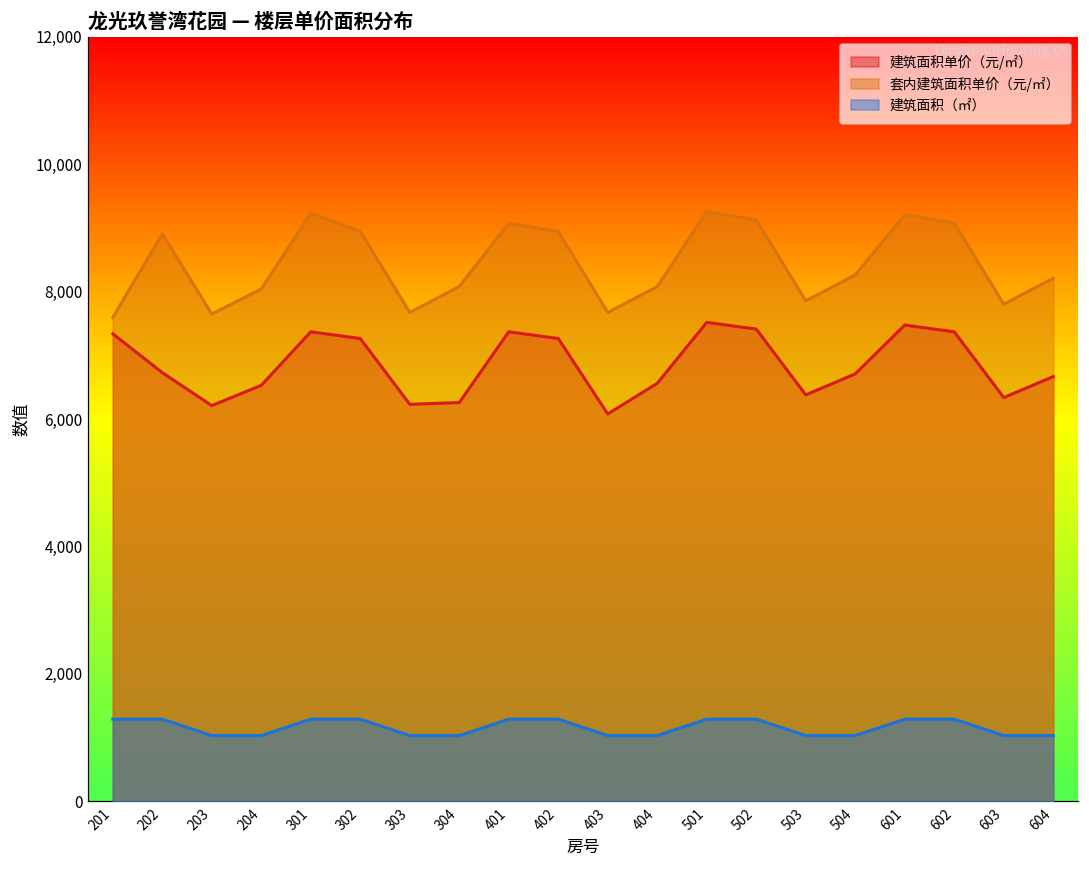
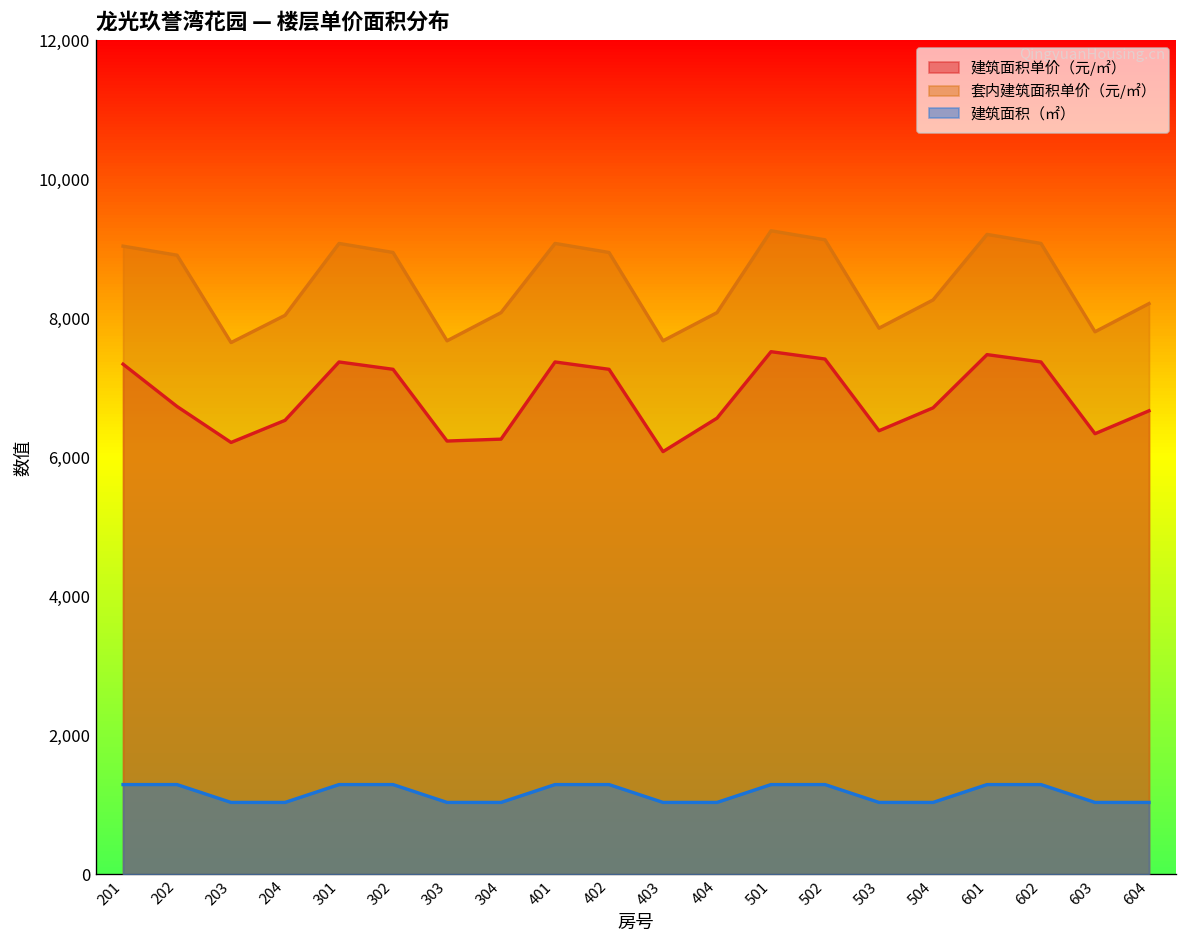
套内建筑面积单价（元/㎡）, 201: 7,600 -> 9,000
套内建筑面积单价（元/㎡）, 301: 9,200 -> 9,100
